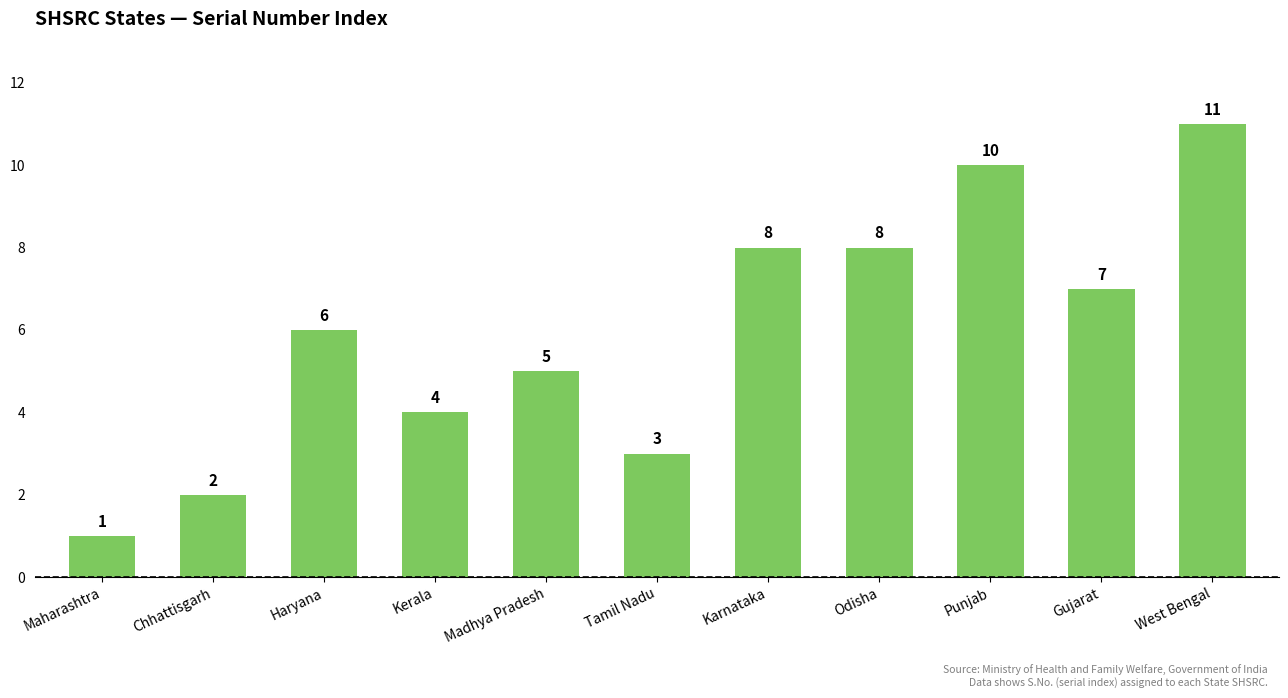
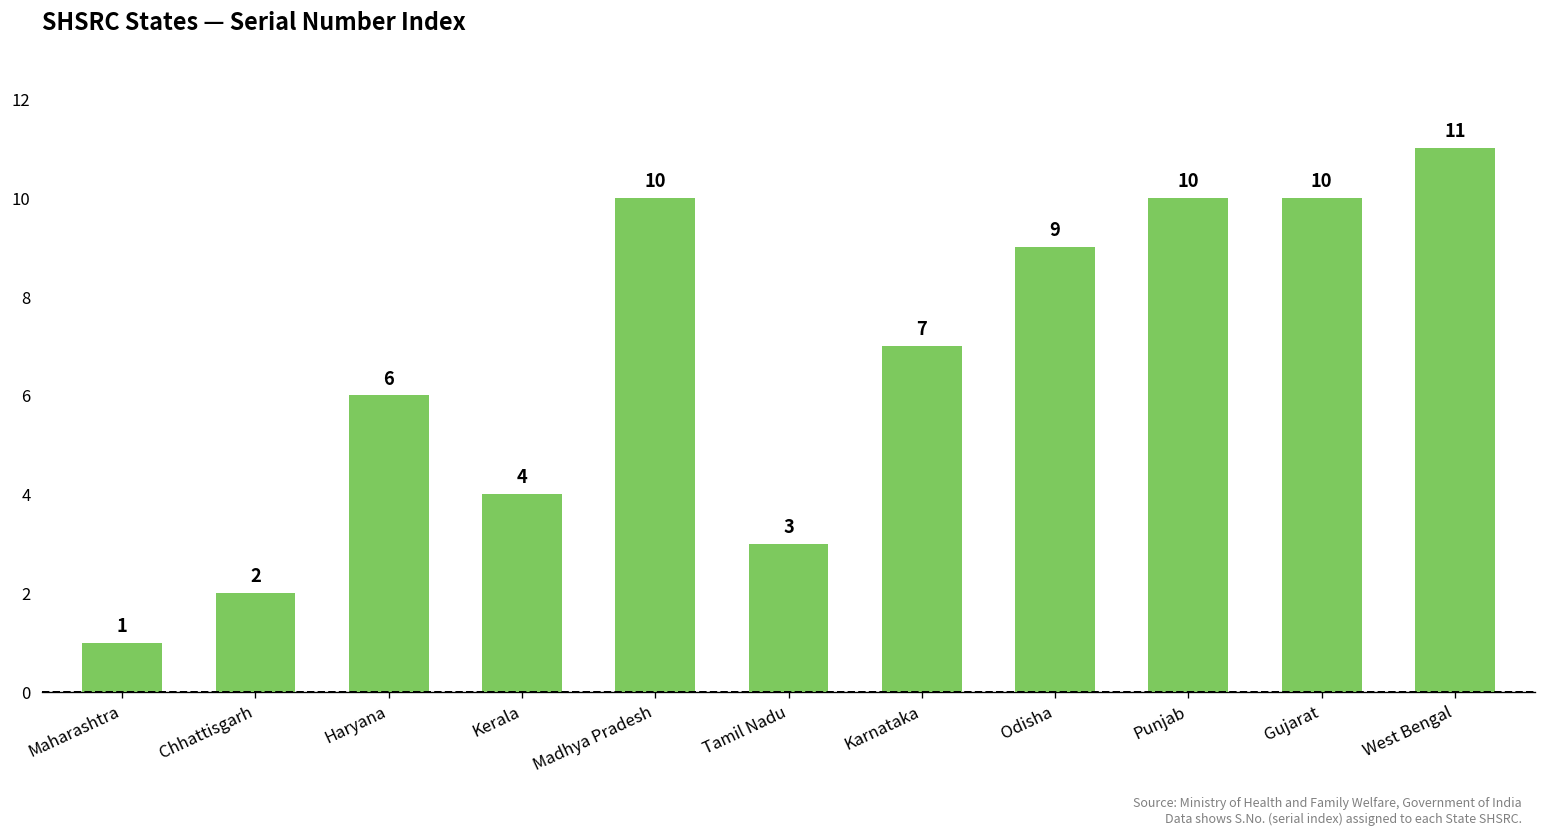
Madhya Pradesh: 5 -> 10
Karnataka: 8 -> 7
Odisha: 8 -> 9
Gujarat: 7 -> 10
